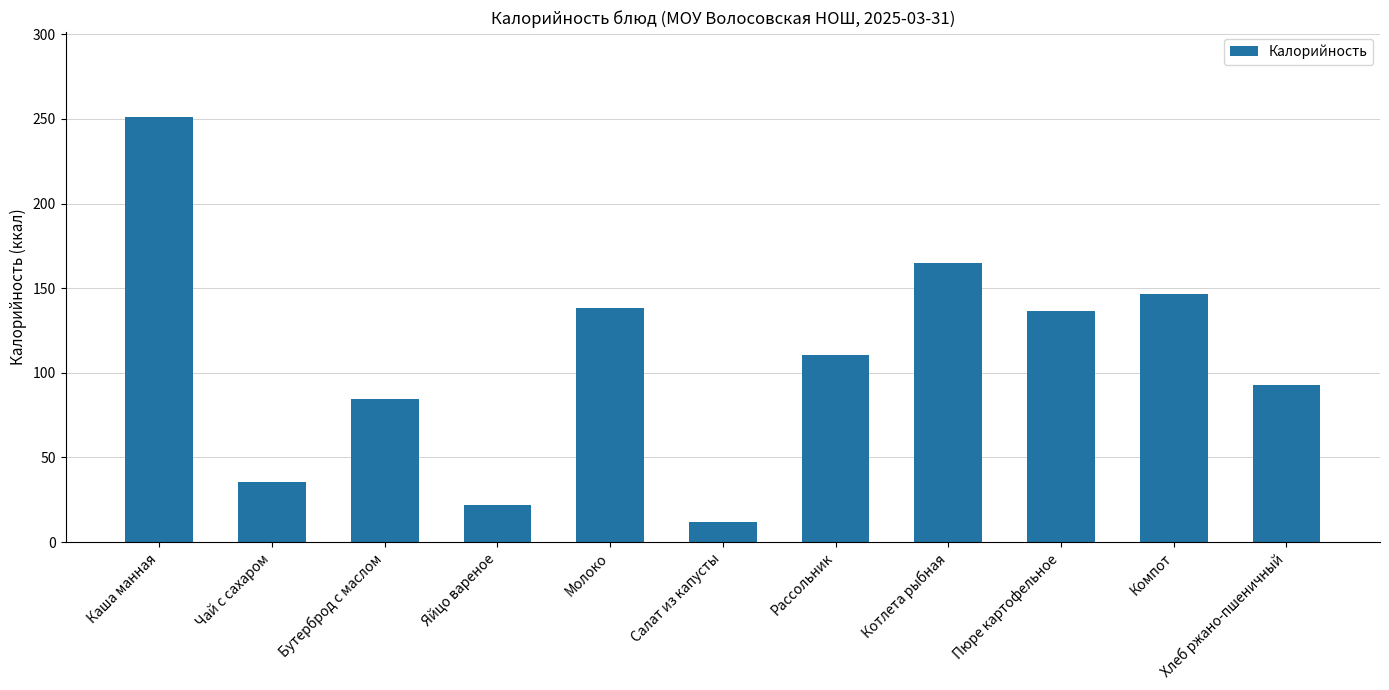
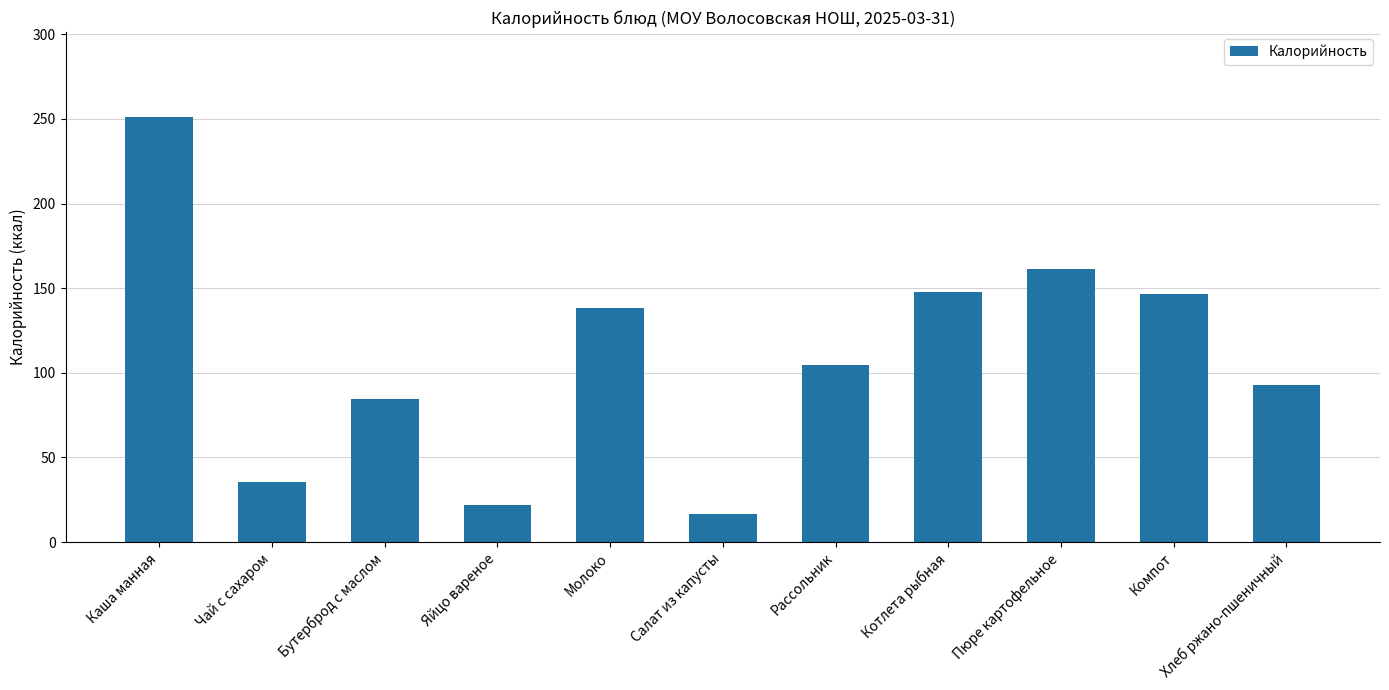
Салат из капусты: 12 -> 17
Рассольник: 110 -> 105
Котлета рыбная: 165 -> 148
Пюре картофельное: 136 -> 161
